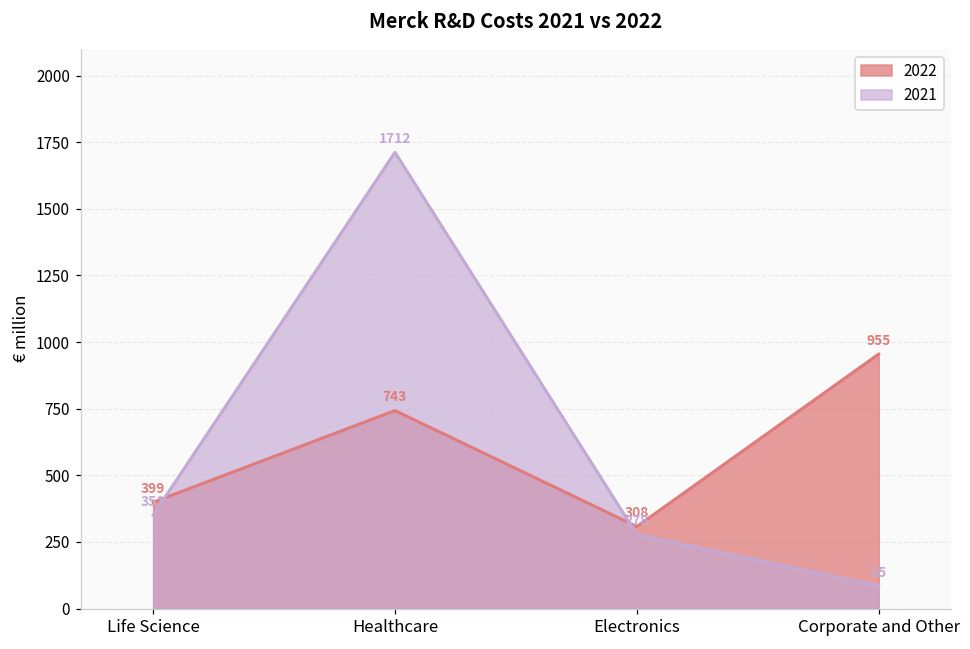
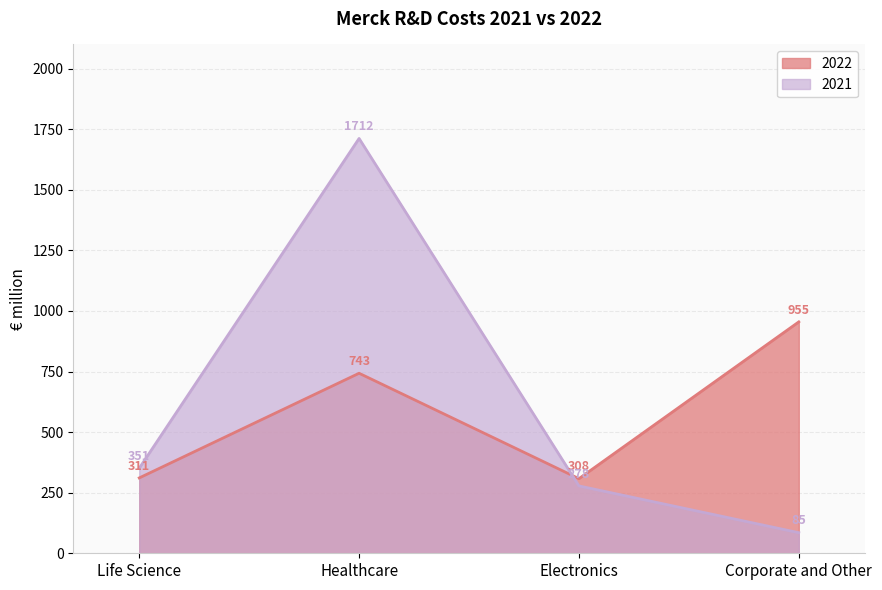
2022, Life Science: 399 -> 311
